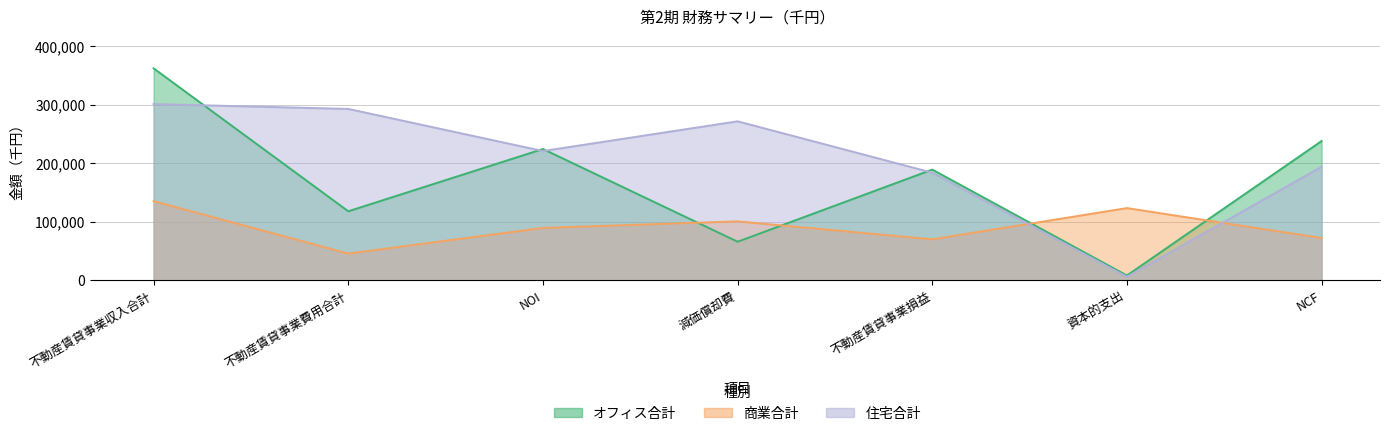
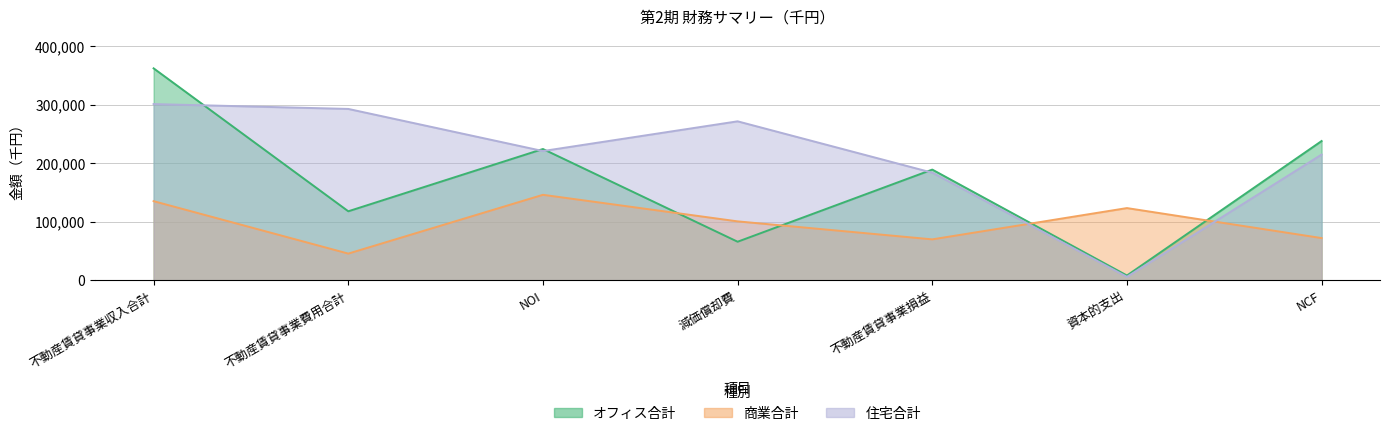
商業合計, NOI: 90,000 -> 150,000
住宅合計, NCF: 190,000 -> 210,000
